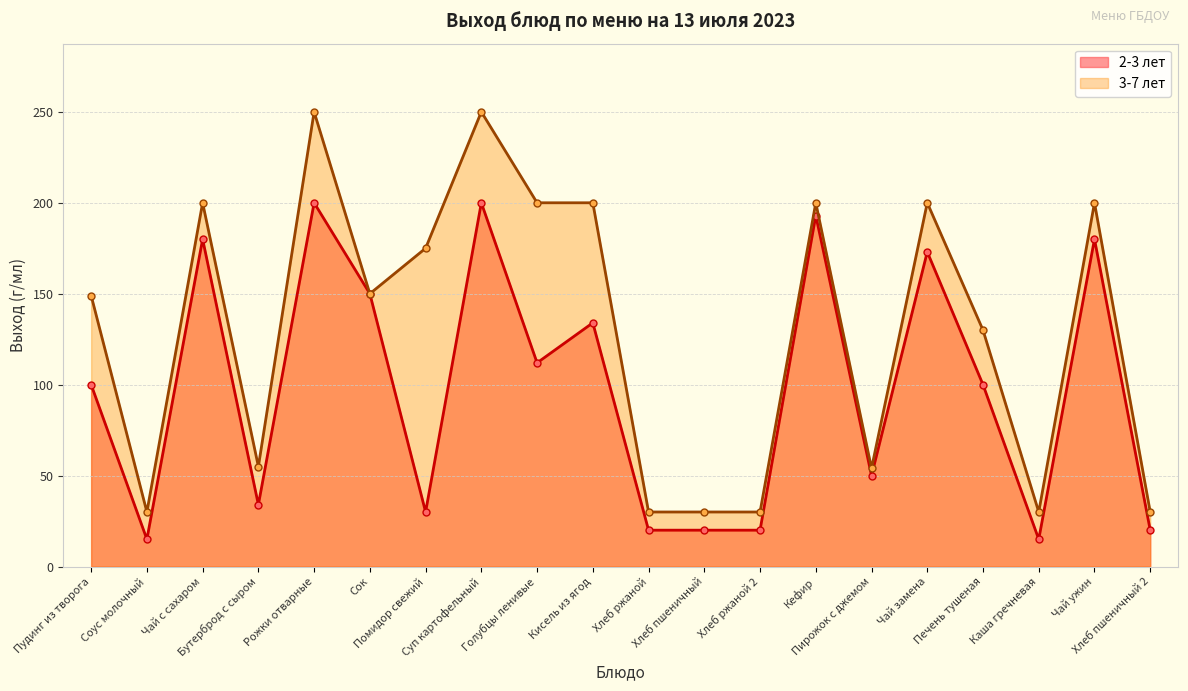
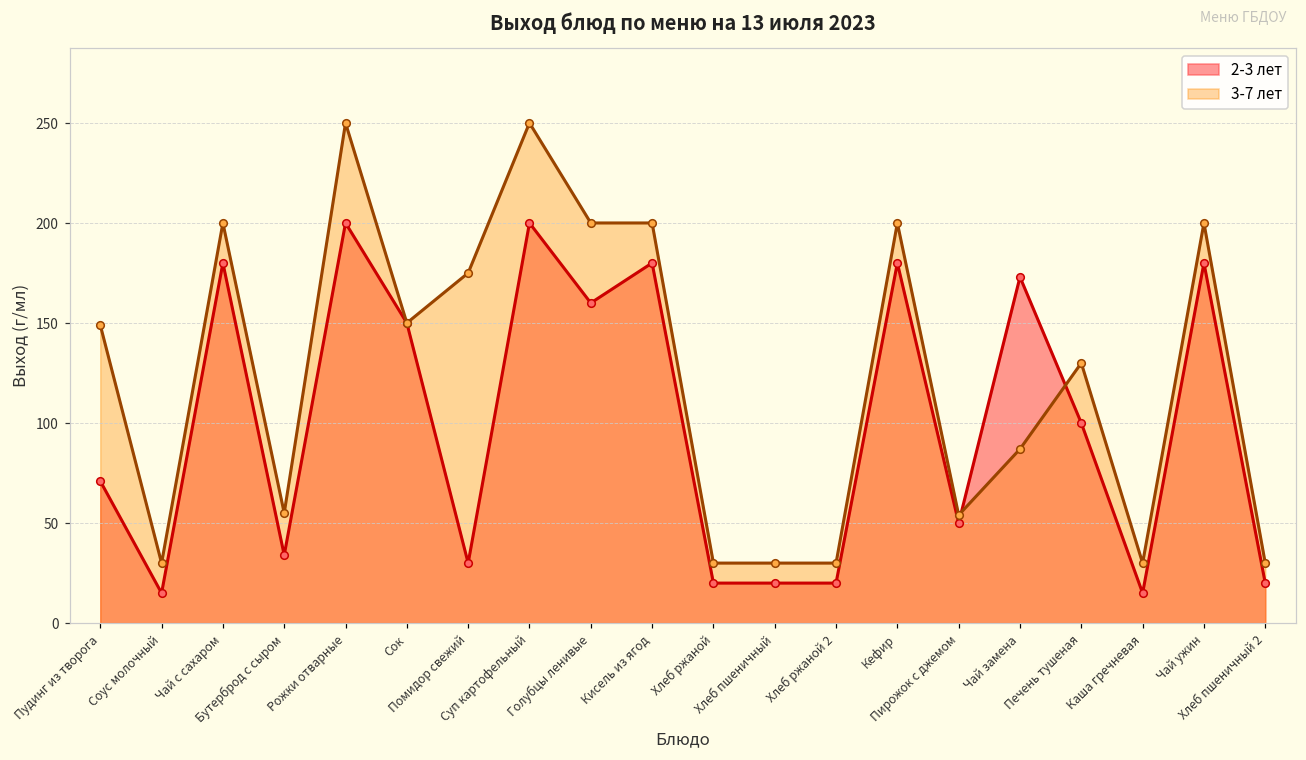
2-3 лет, Пудинг из творога: 100 -> 71
2-3 лет, Голубцы ленивые: 112 -> 160
2-3 лет, Кисель из ягод: 134 -> 180
2-3 лет, Кефир: 193 -> 180
3-7 лет, Чай замена: 200 -> 87
